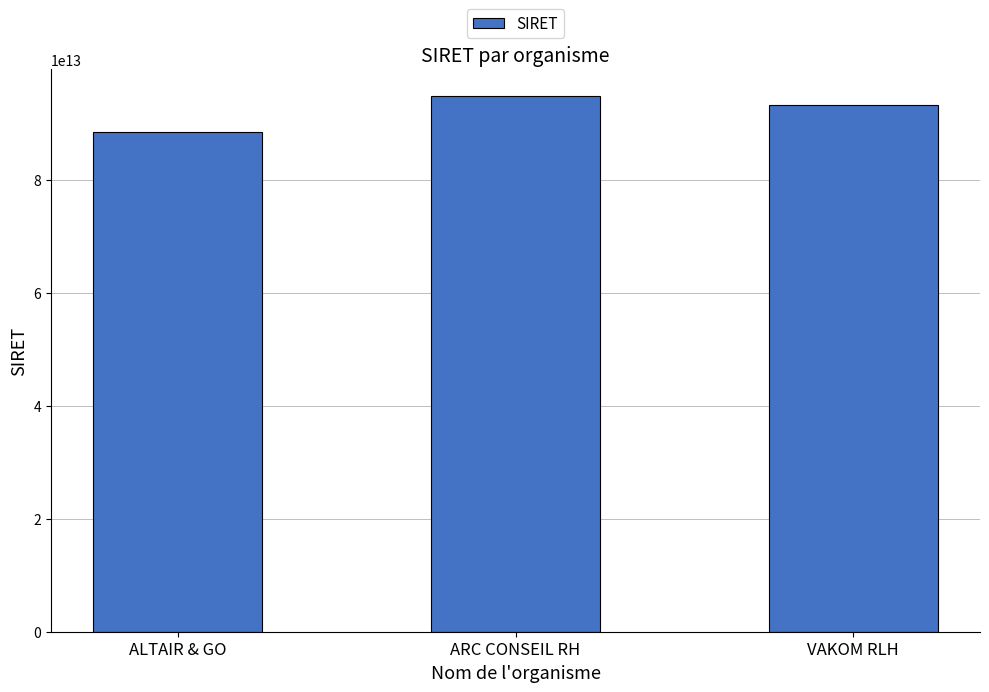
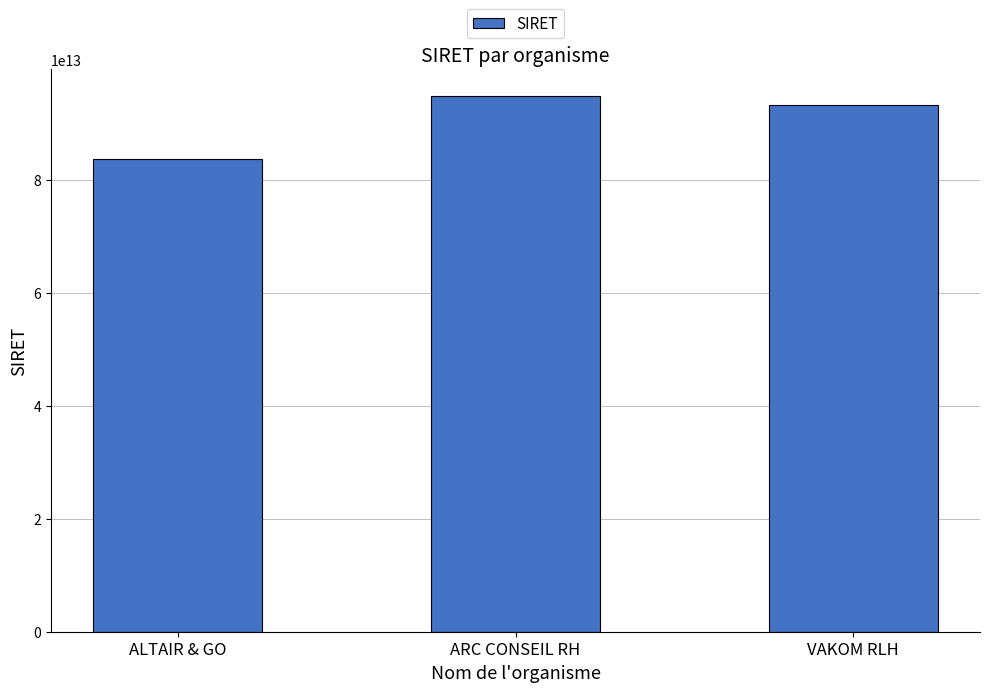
ALTAIR & GO: 88000000000000 -> 84000000000000
